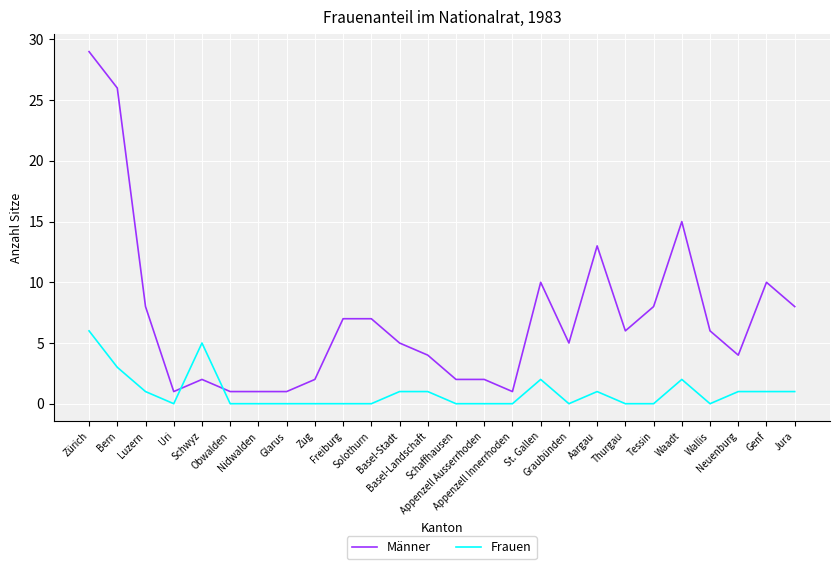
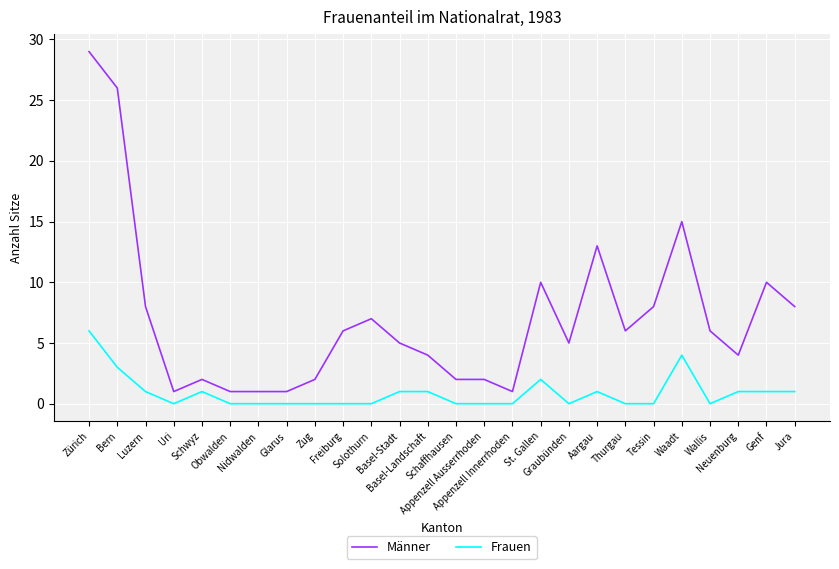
Frauen, Schwyz: 5 -> 1
Männer, Freiburg: 7 -> 6
Frauen, Waadt: 2 -> 4
